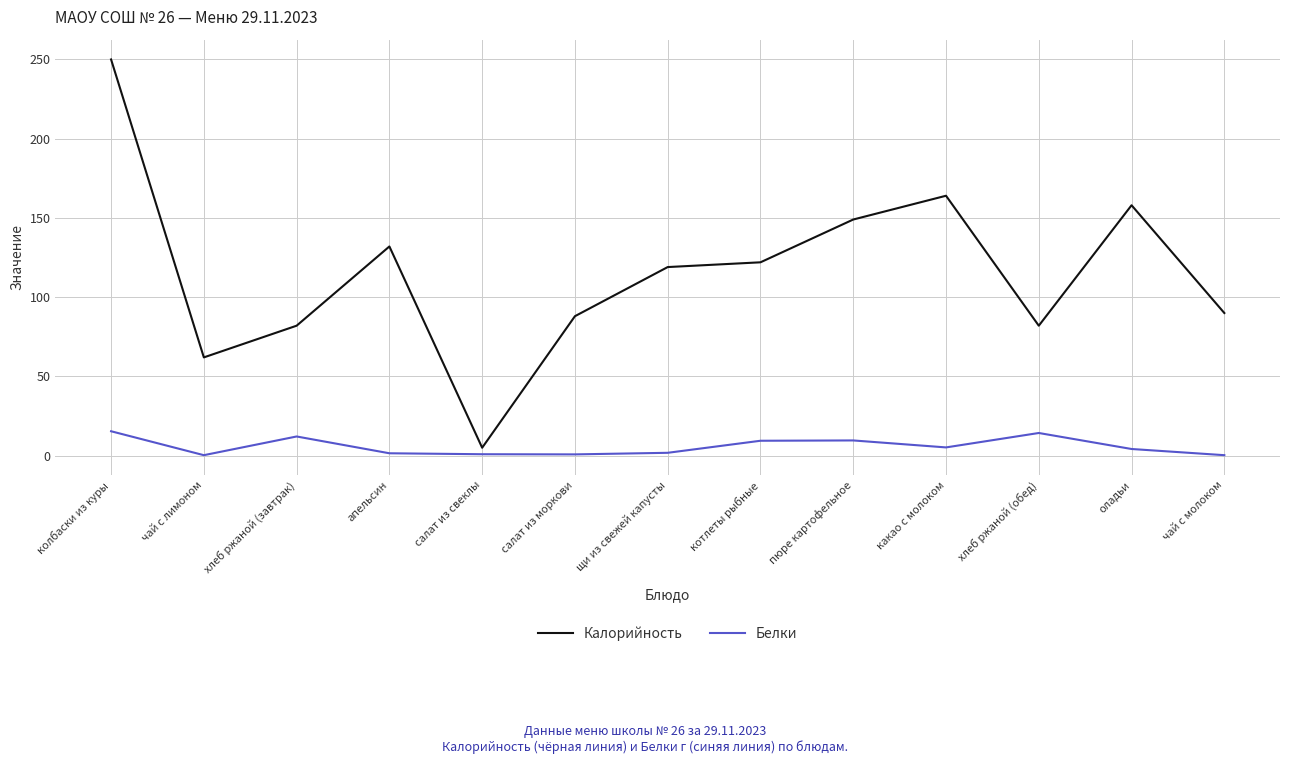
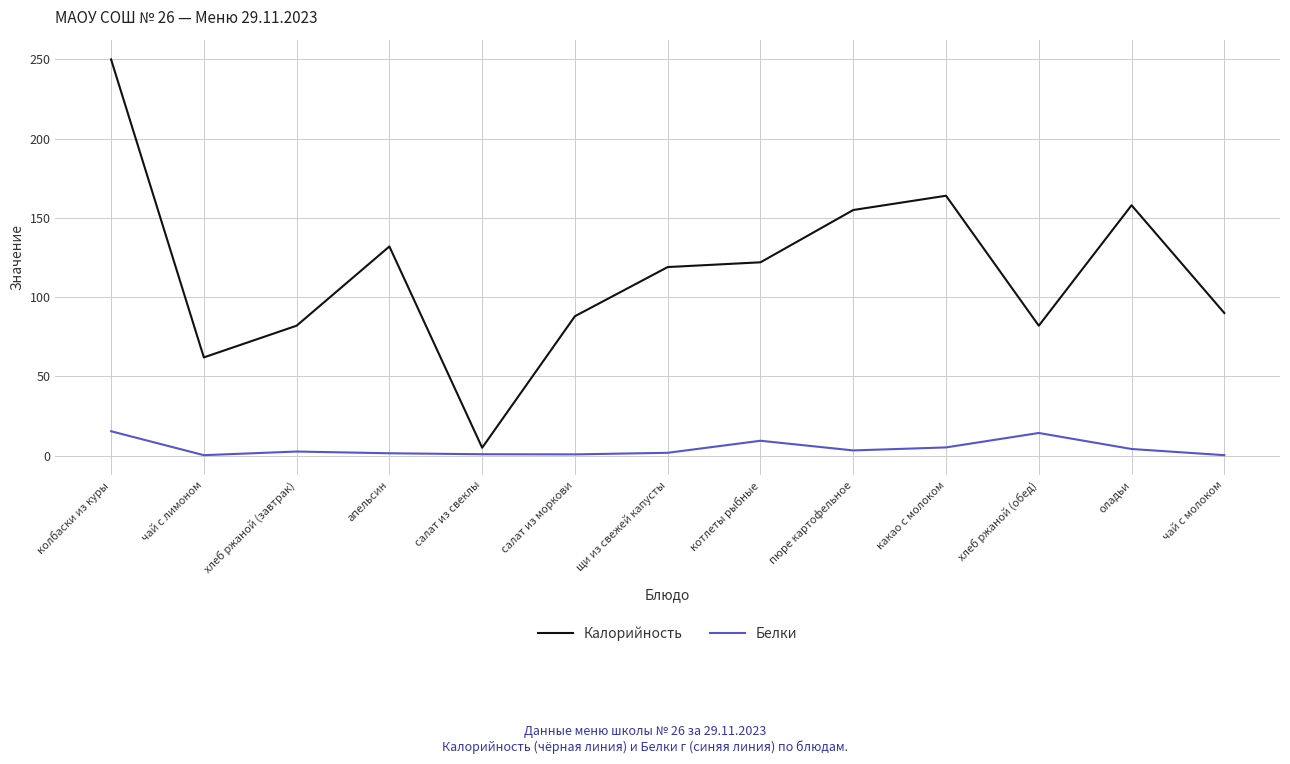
Белки, хлеб ржаной (завтрак): 12 -> 3
Калорийность, пюре картофельное: 149 -> 155
Белки, пюре картофельное: 10 -> 3
